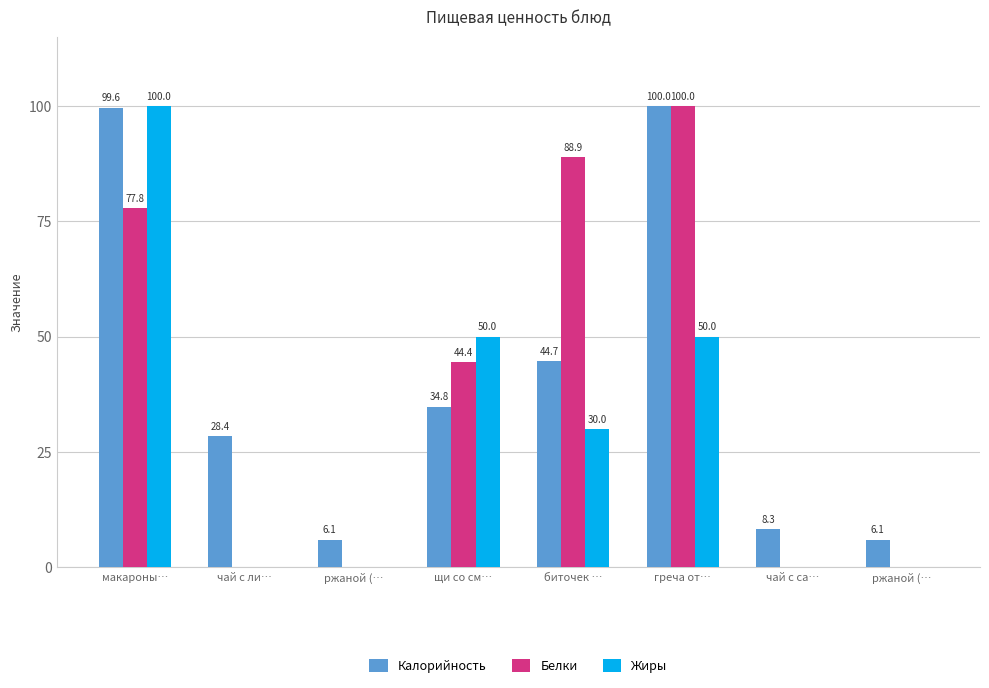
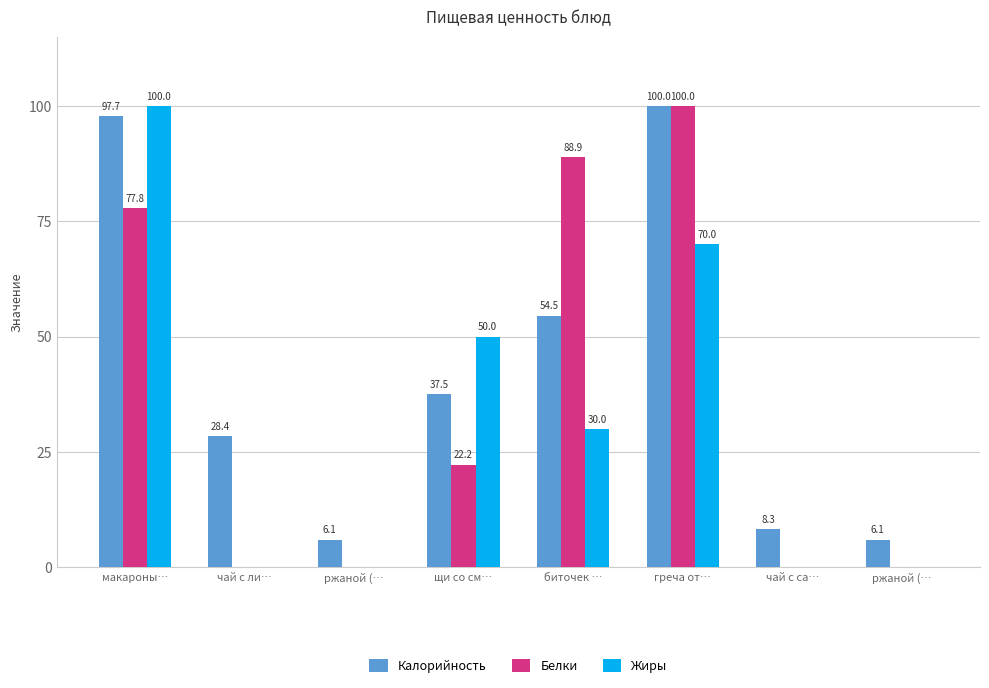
Калорийность, макароны…: 99.6 -> 97.7
Калорийность, щи со см…: 34.8 -> 37.5
Белки, щи со см…: 44.4 -> 22.2
Калорийность, биточек …: 44.7 -> 54.5
Жиры, греча от…: 50.0 -> 70.0
